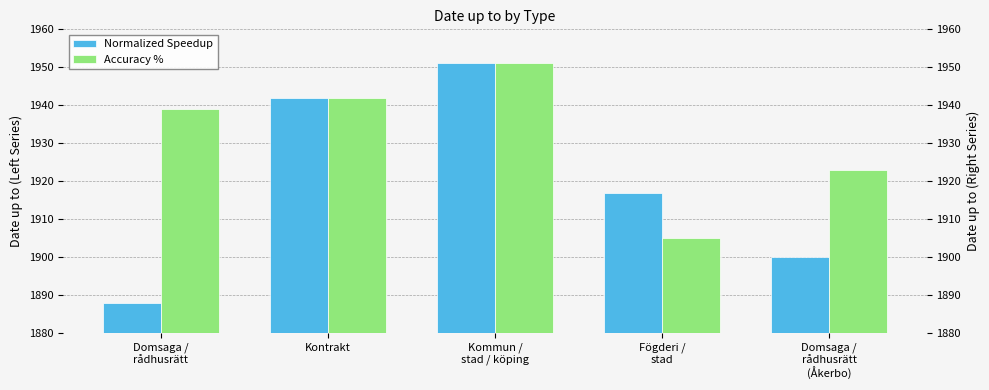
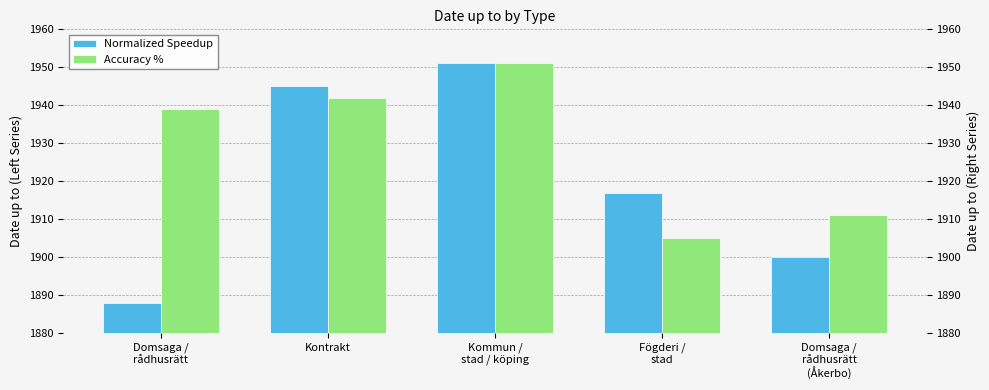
Normalized Speedup, Kontrakt: 1942 -> 1945
Accuracy %, Domsaga / rådhusrätt (Åkerbo): 1923 -> 1911
